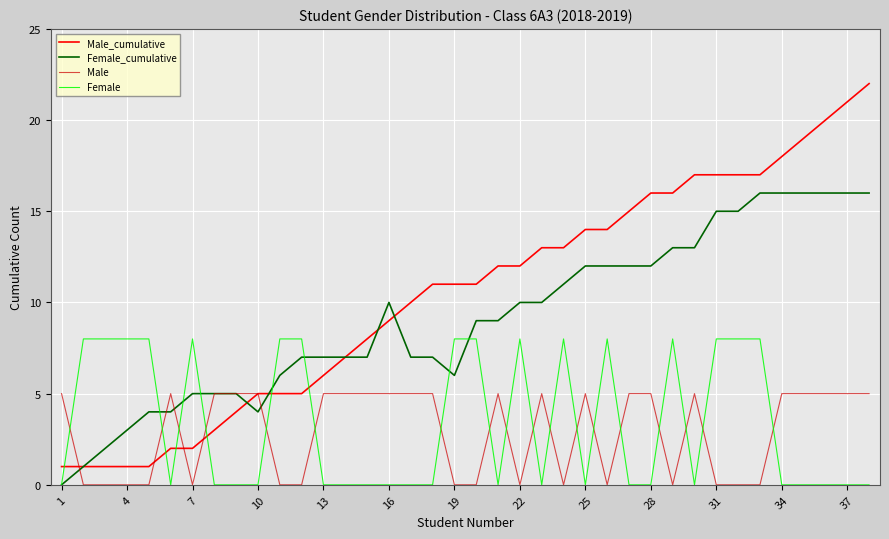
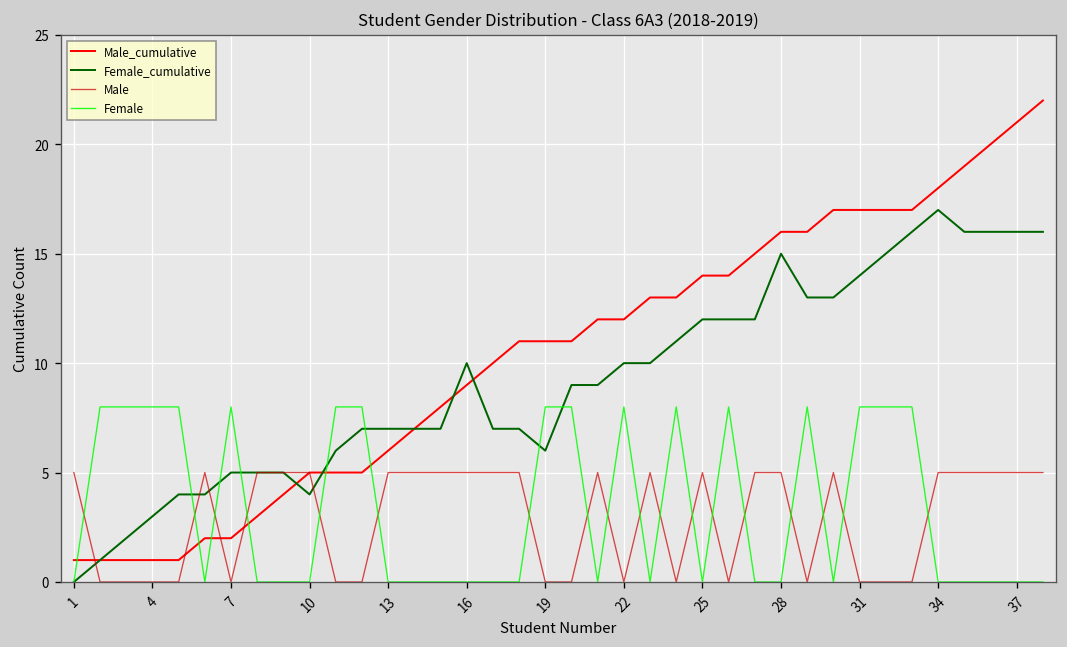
Female_cumulative, 28: 12 -> 15
Female_cumulative, 31: 15 -> 14
Female_cumulative, 34: 16 -> 17
